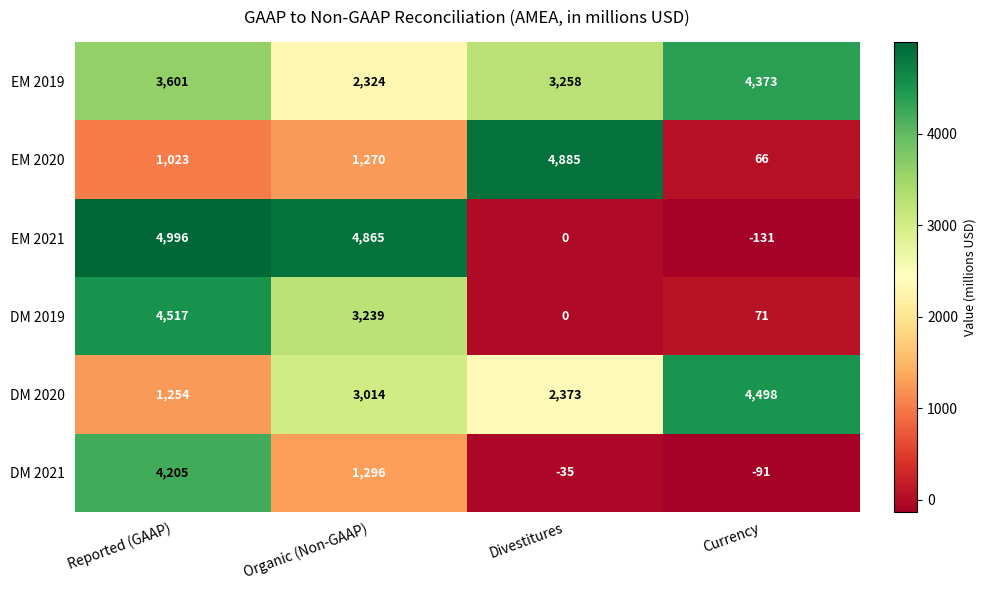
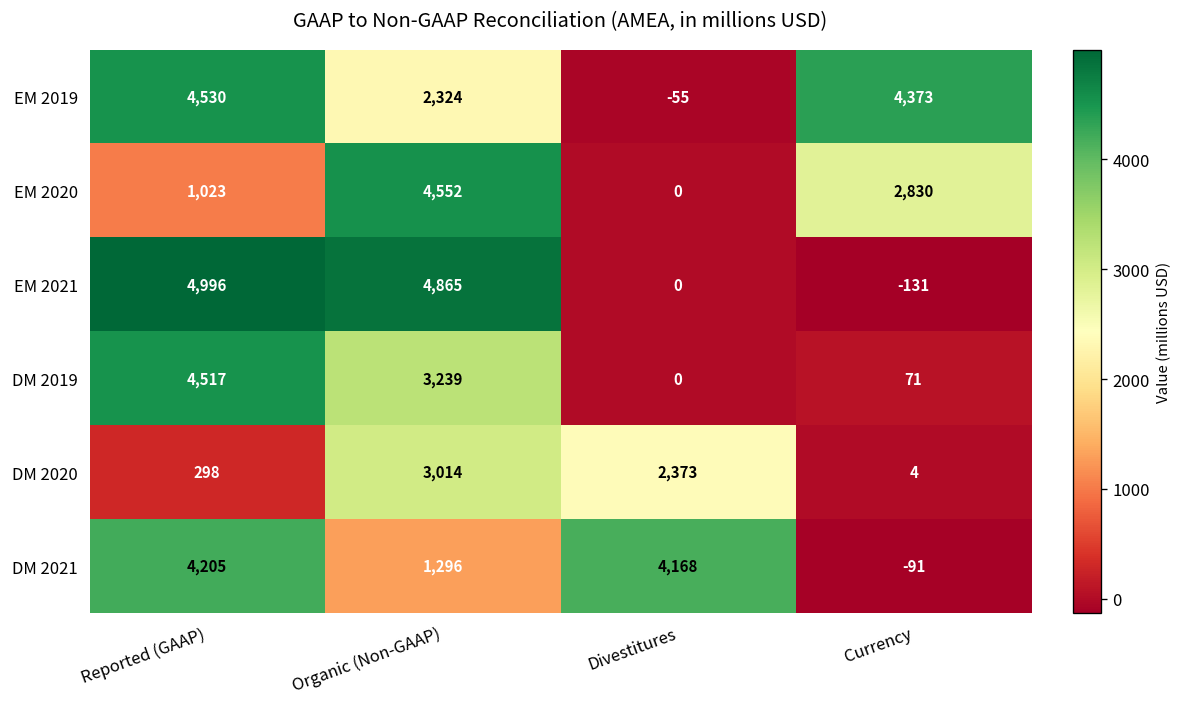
EM 2019, Reported (GAAP): 3,601 -> 4,530
EM 2019, Divestitures: 3,258 -> -55
EM 2020, Organic (Non-GAAP): 1,270 -> 4,552
EM 2020, Divestitures: 4,885 -> 0
EM 2020, Currency: 66 -> 2,830
DM 2020, Reported (GAAP): 1,254 -> 298
DM 2020, Currency: 4,498 -> 4
DM 2021, Divestitures: -35 -> 4,168
